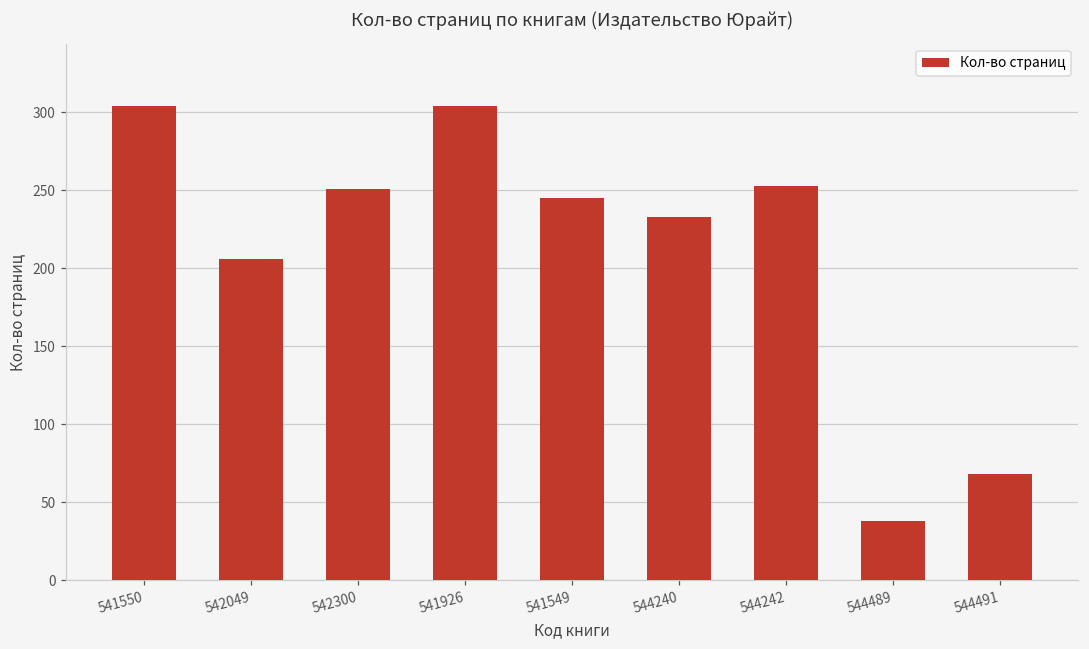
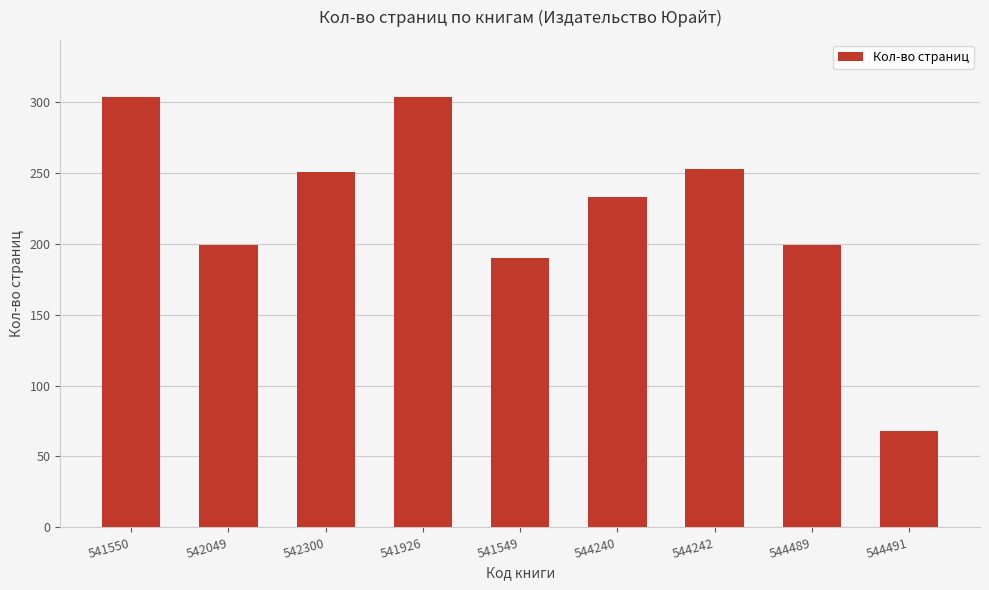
542049: 206 -> 199
541549: 245 -> 190
544489: 38 -> 199
